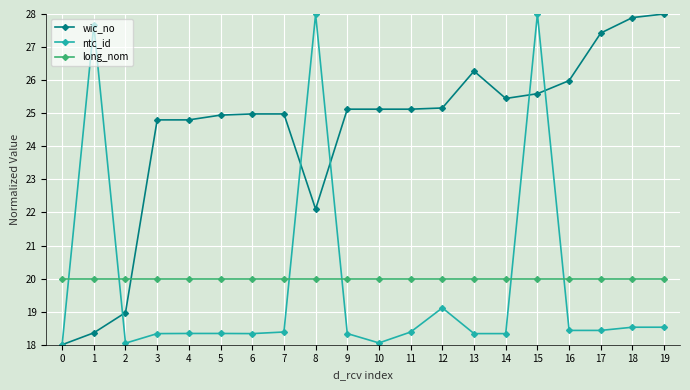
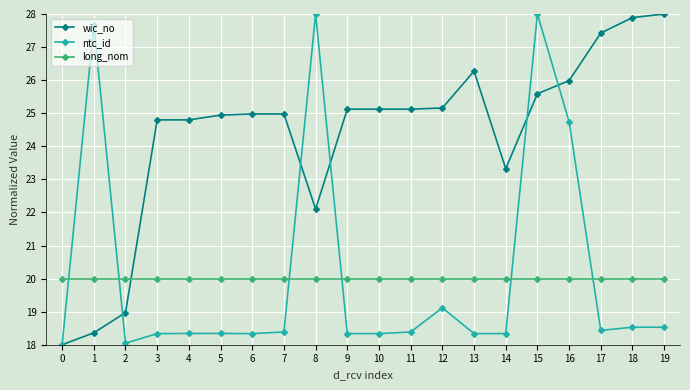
ntc_id, 10: 18.1 -> 18.3
wic_no, 14: 25.4 -> 23.3
ntc_id, 16: 18.4 -> 24.7
